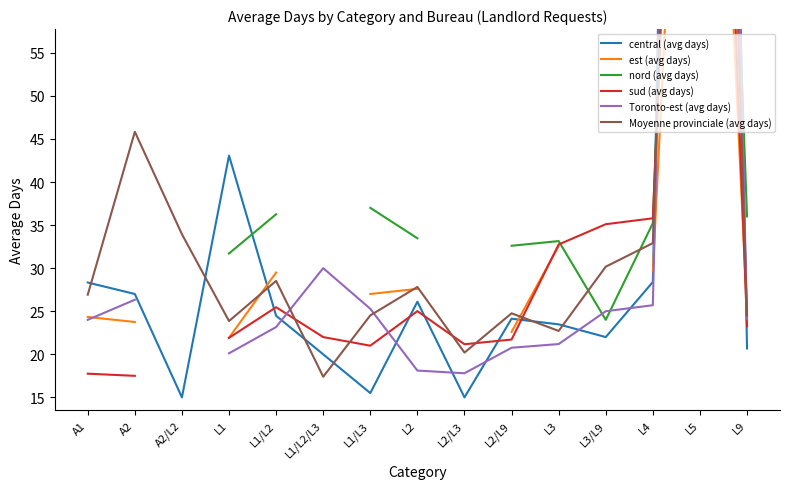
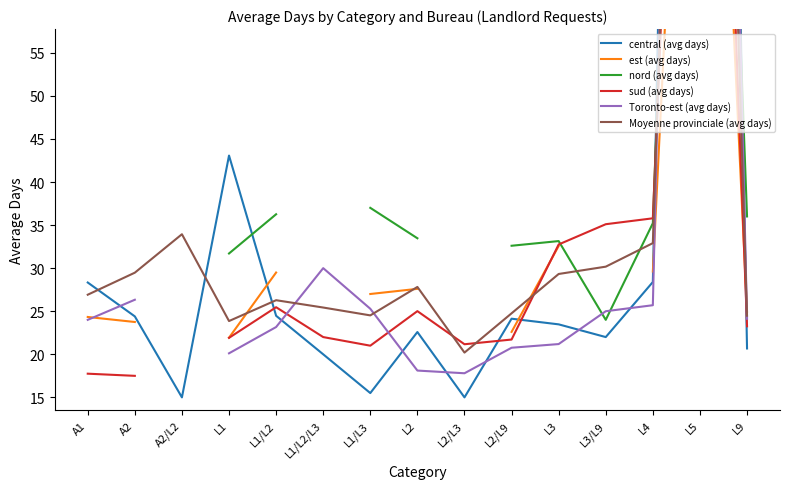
central (avg days), A2: 27 -> 24
Moyenne provinciale (avg days), A2: 46 -> 29
Moyenne provinciale (avg days), L1/L2: 29 -> 26
Moyenne provinciale (avg days), L1/L2/L3: 17 -> 25
central (avg days), L2: 26 -> 23
Moyenne provinciale (avg days), L3: 23 -> 29
